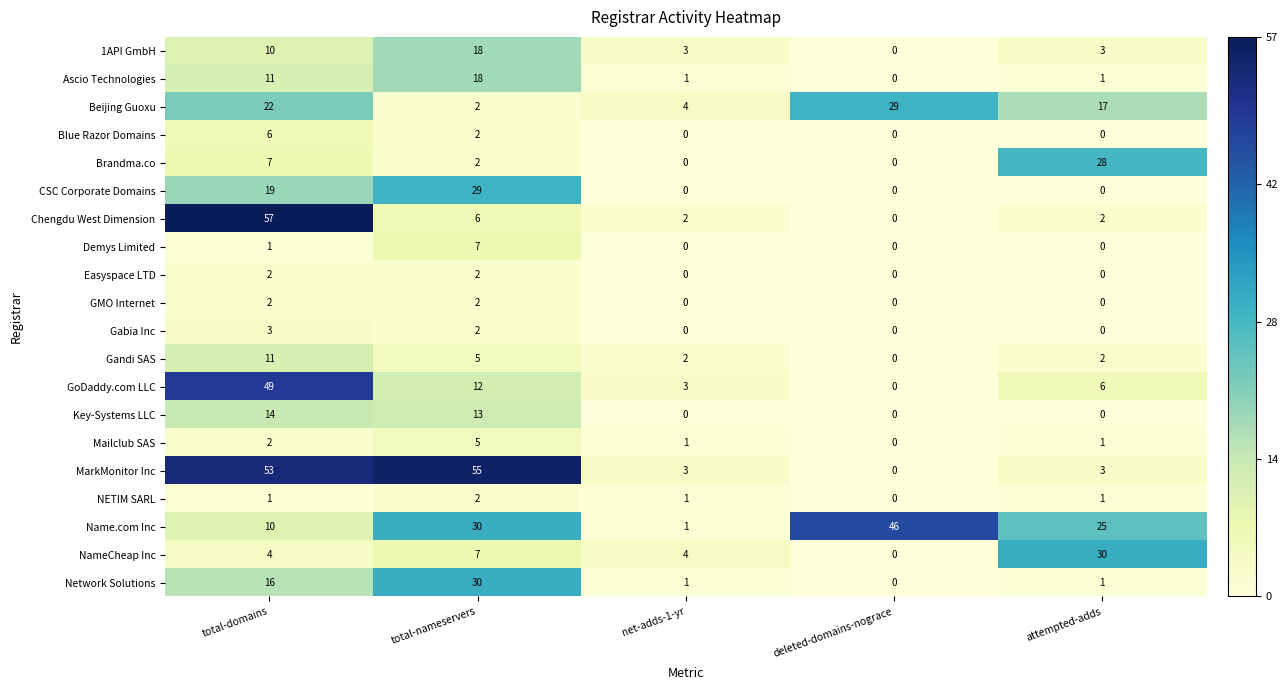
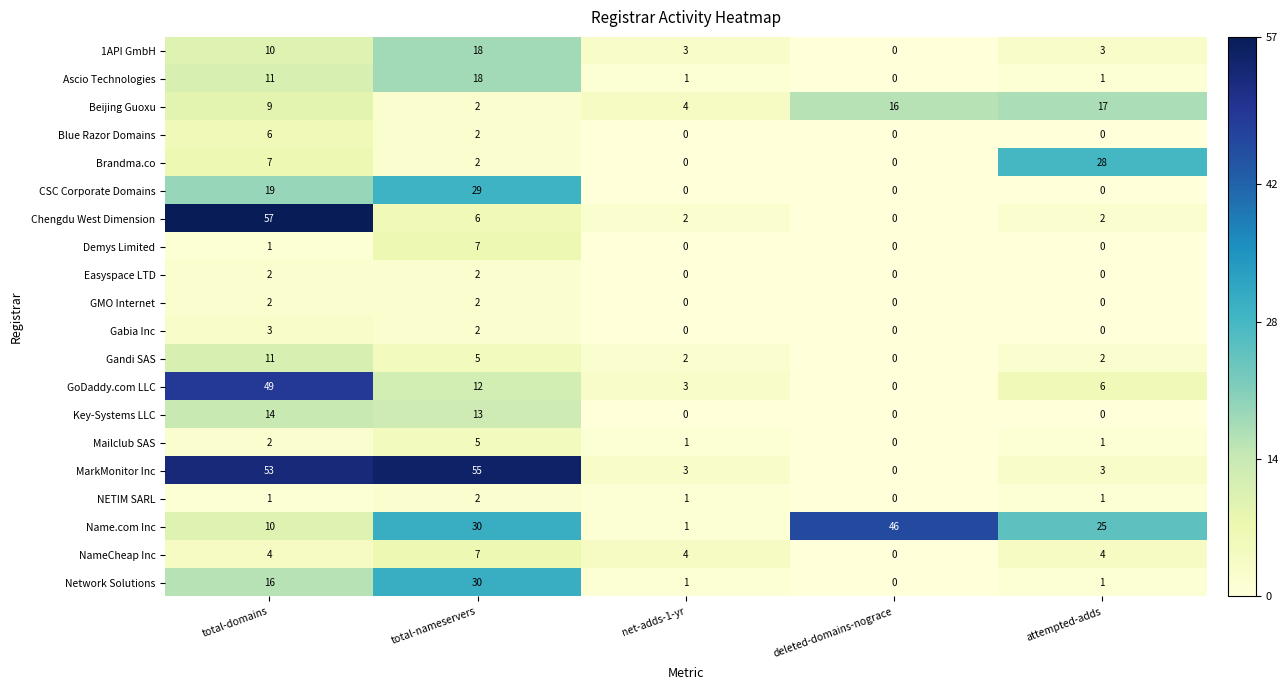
Beijing Guoxu, total-domains: 22 -> 9
Beijing Guoxu, deleted-domains-nograce: 29 -> 16
NameCheap Inc, attempted-adds: 30 -> 4
